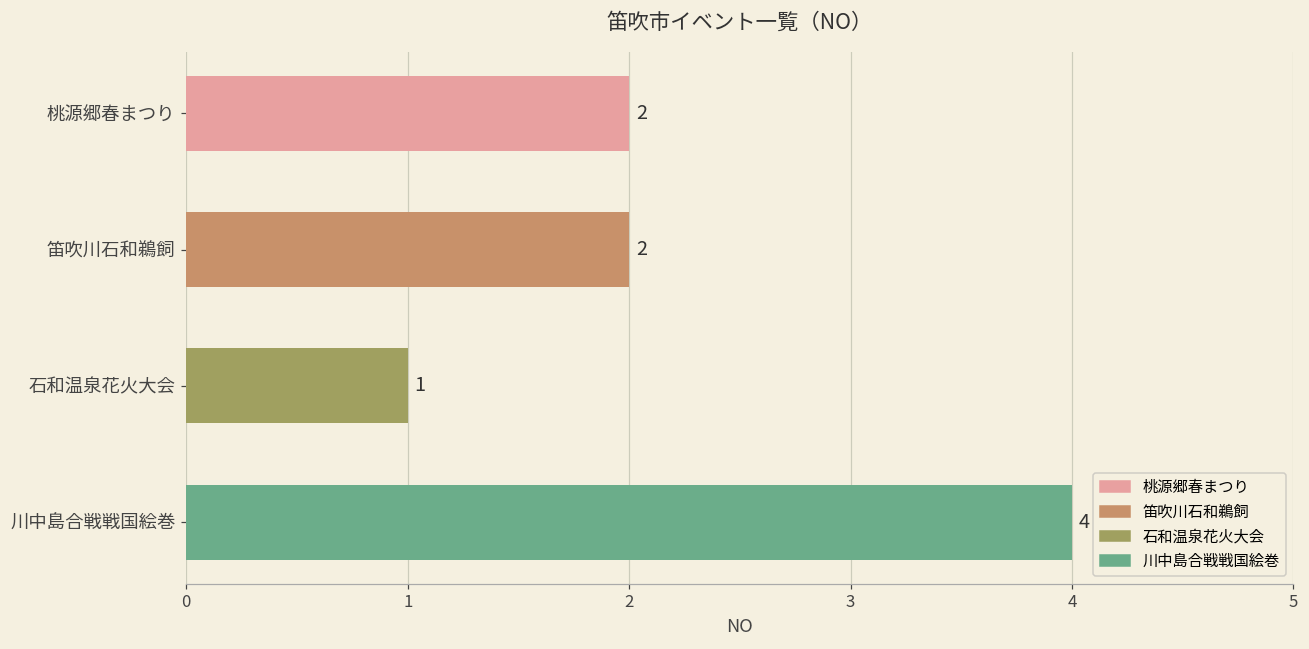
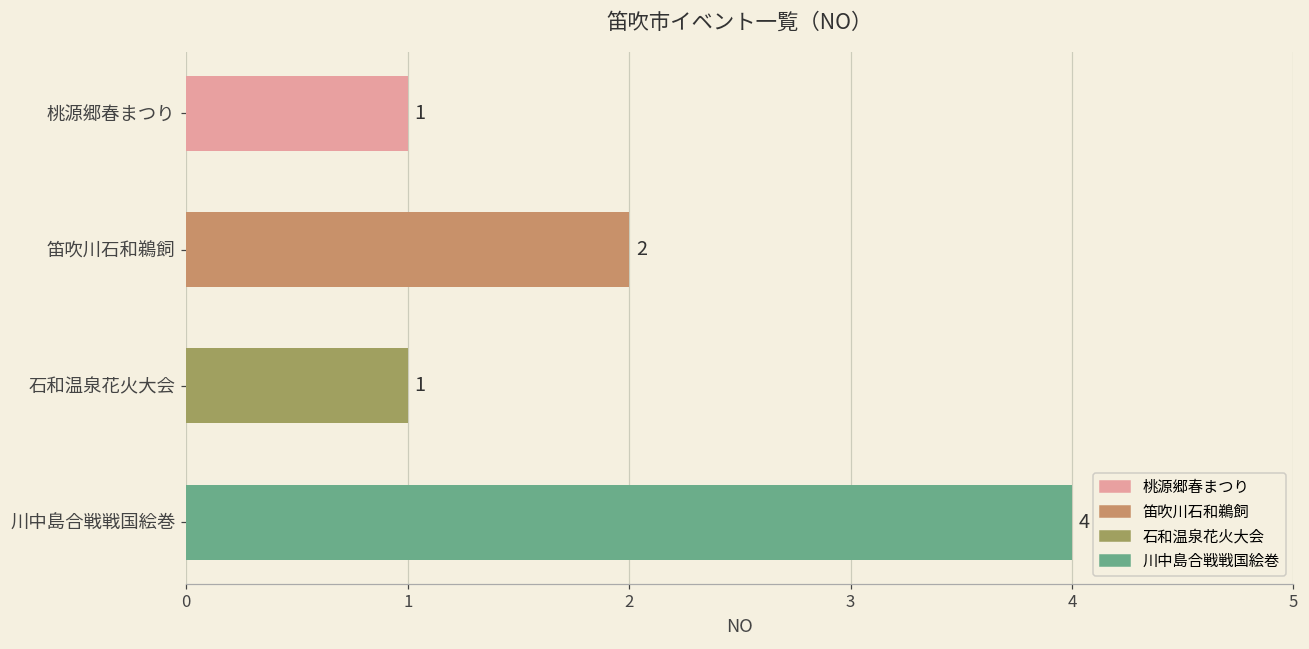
桃源郷春まつり: 2 -> 1
